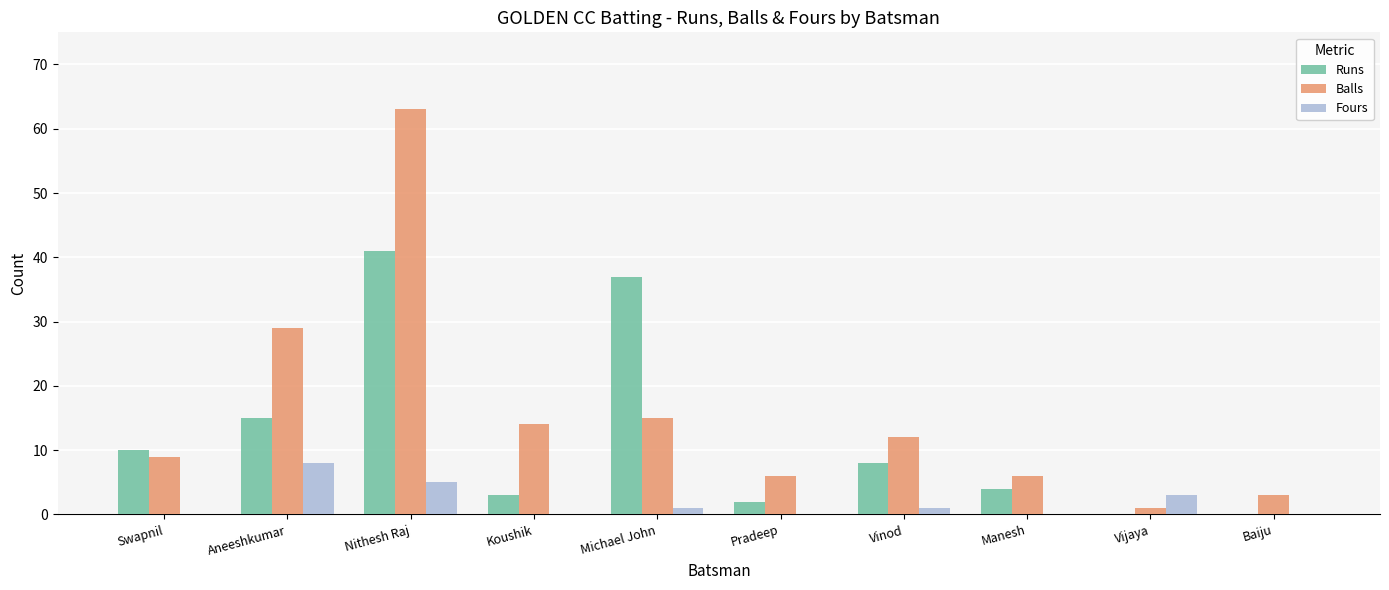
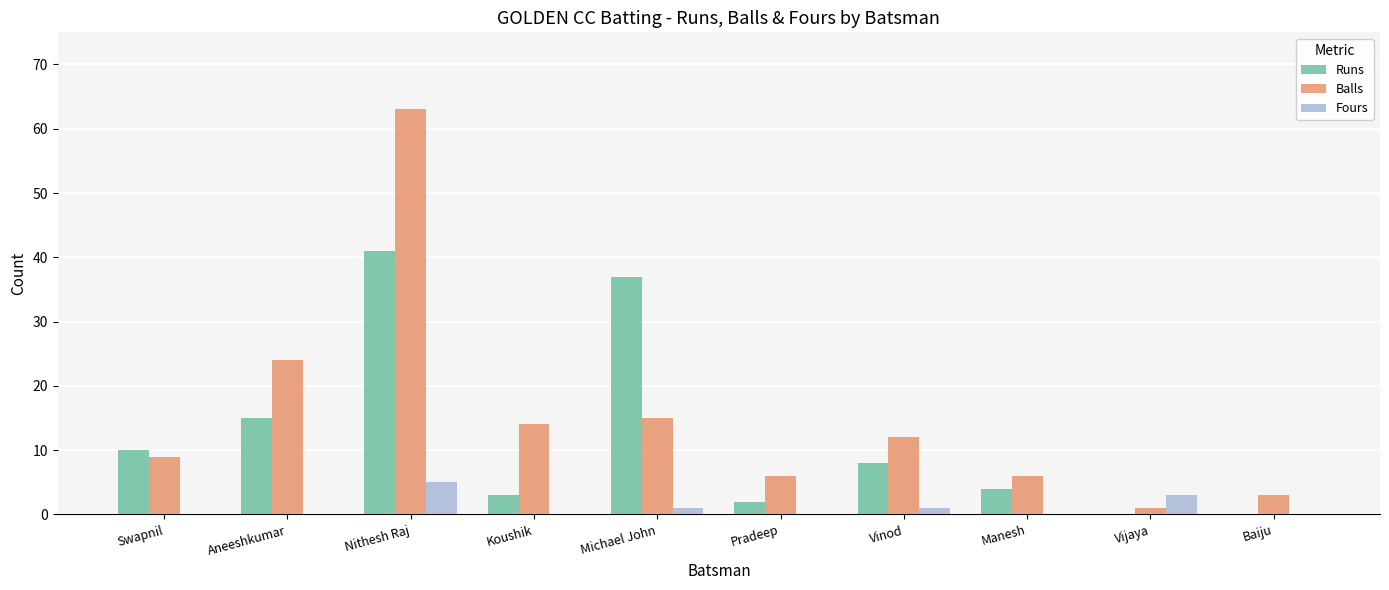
Balls, Aneeshkumar: 29 -> 24
Fours, Aneeshkumar: 8 -> 0
